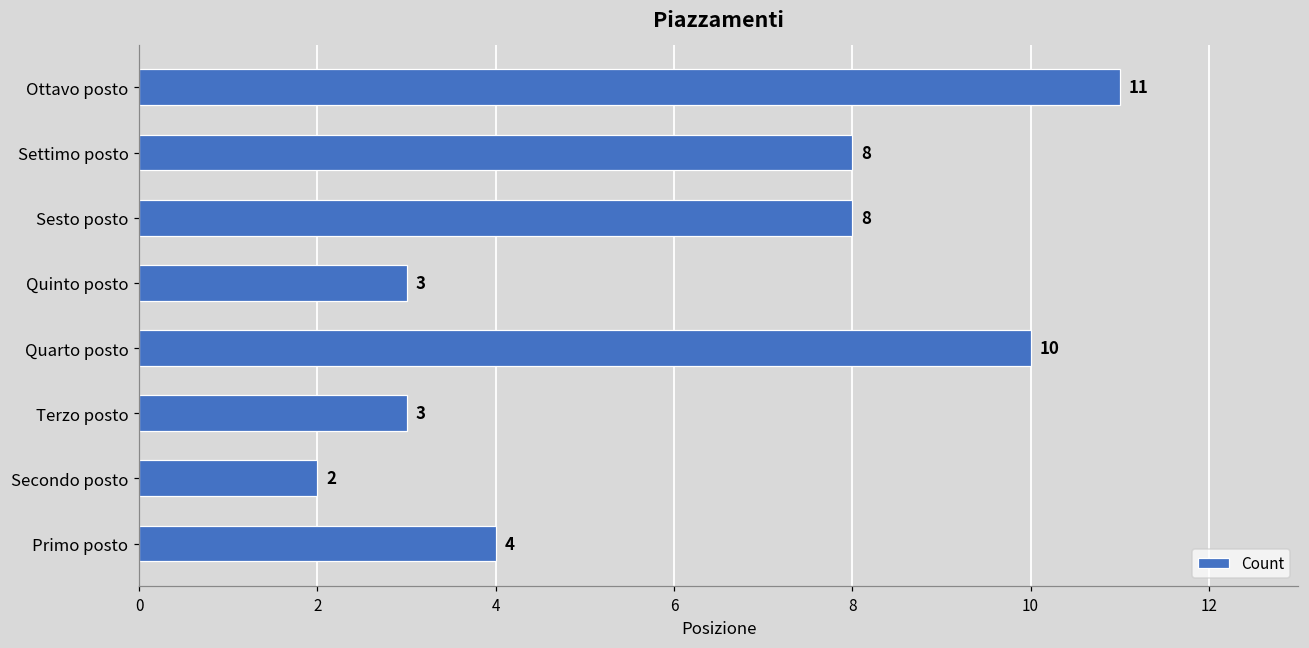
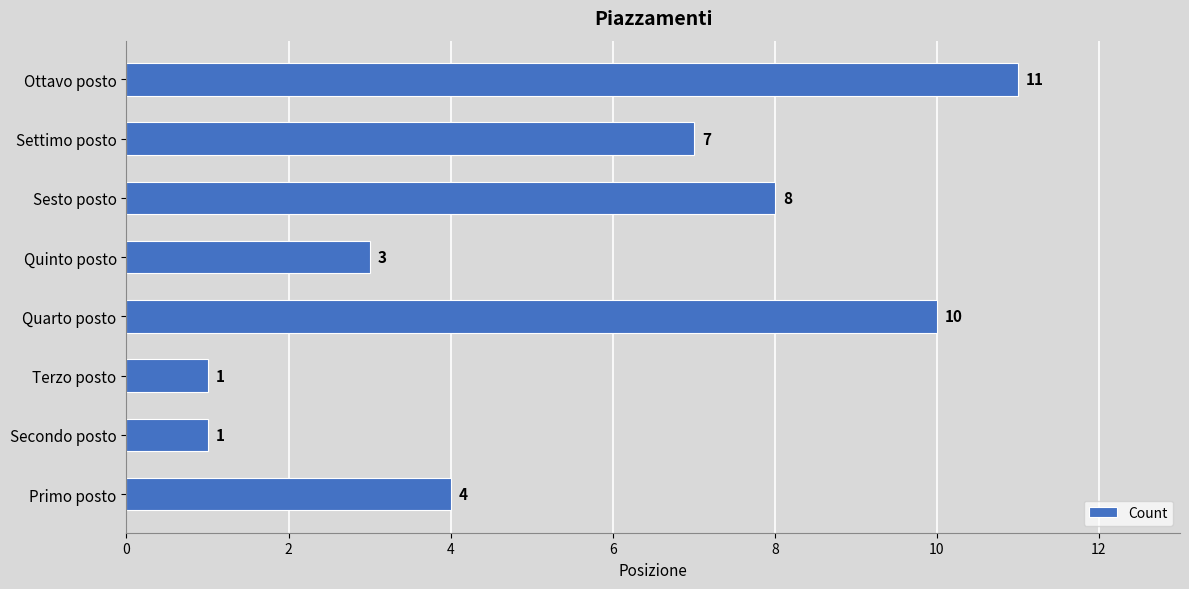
Settimo posto: 8 -> 7
Terzo posto: 3 -> 1
Secondo posto: 2 -> 1
